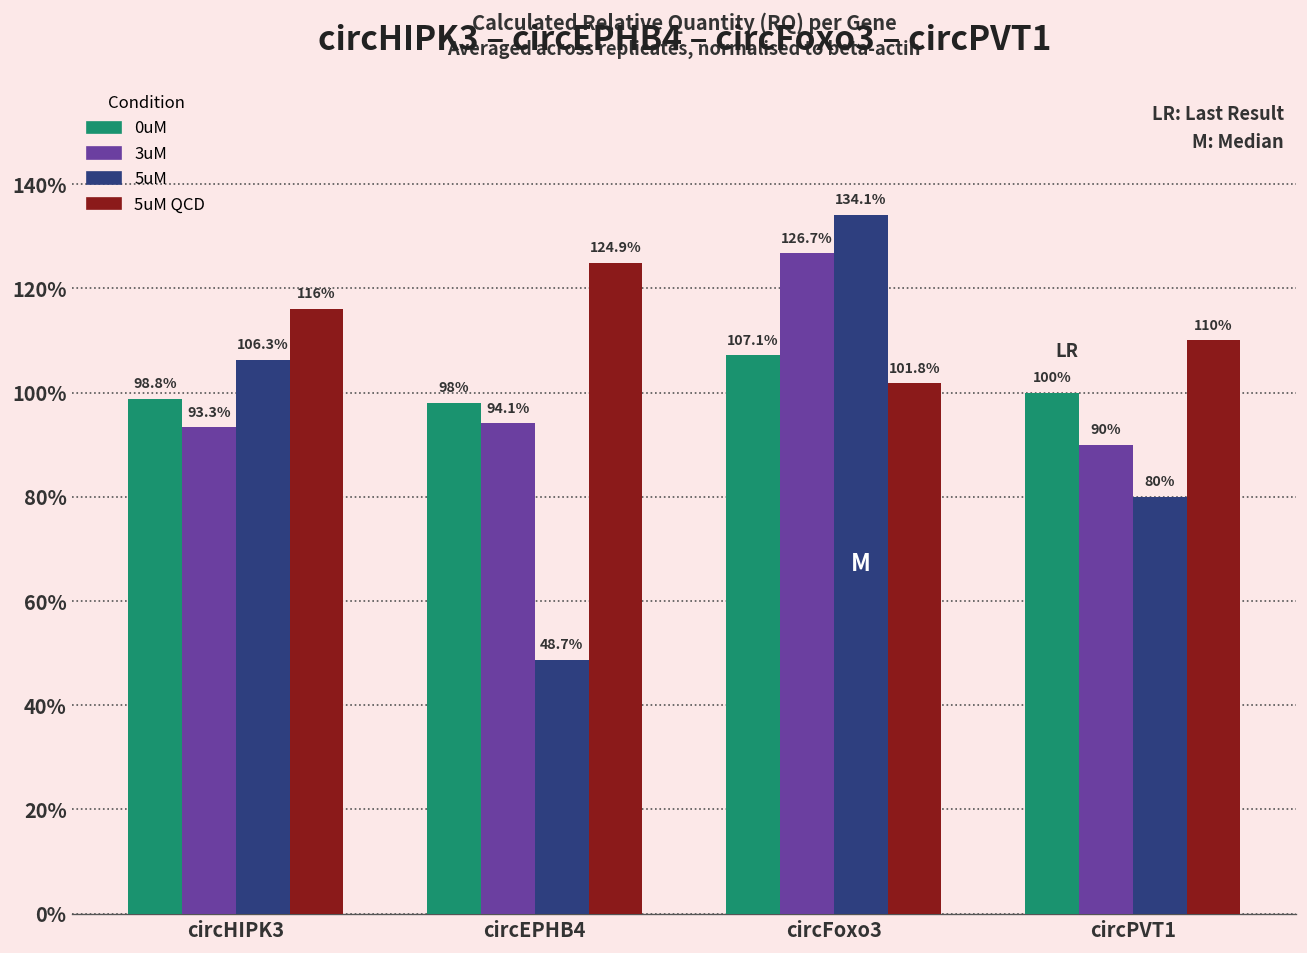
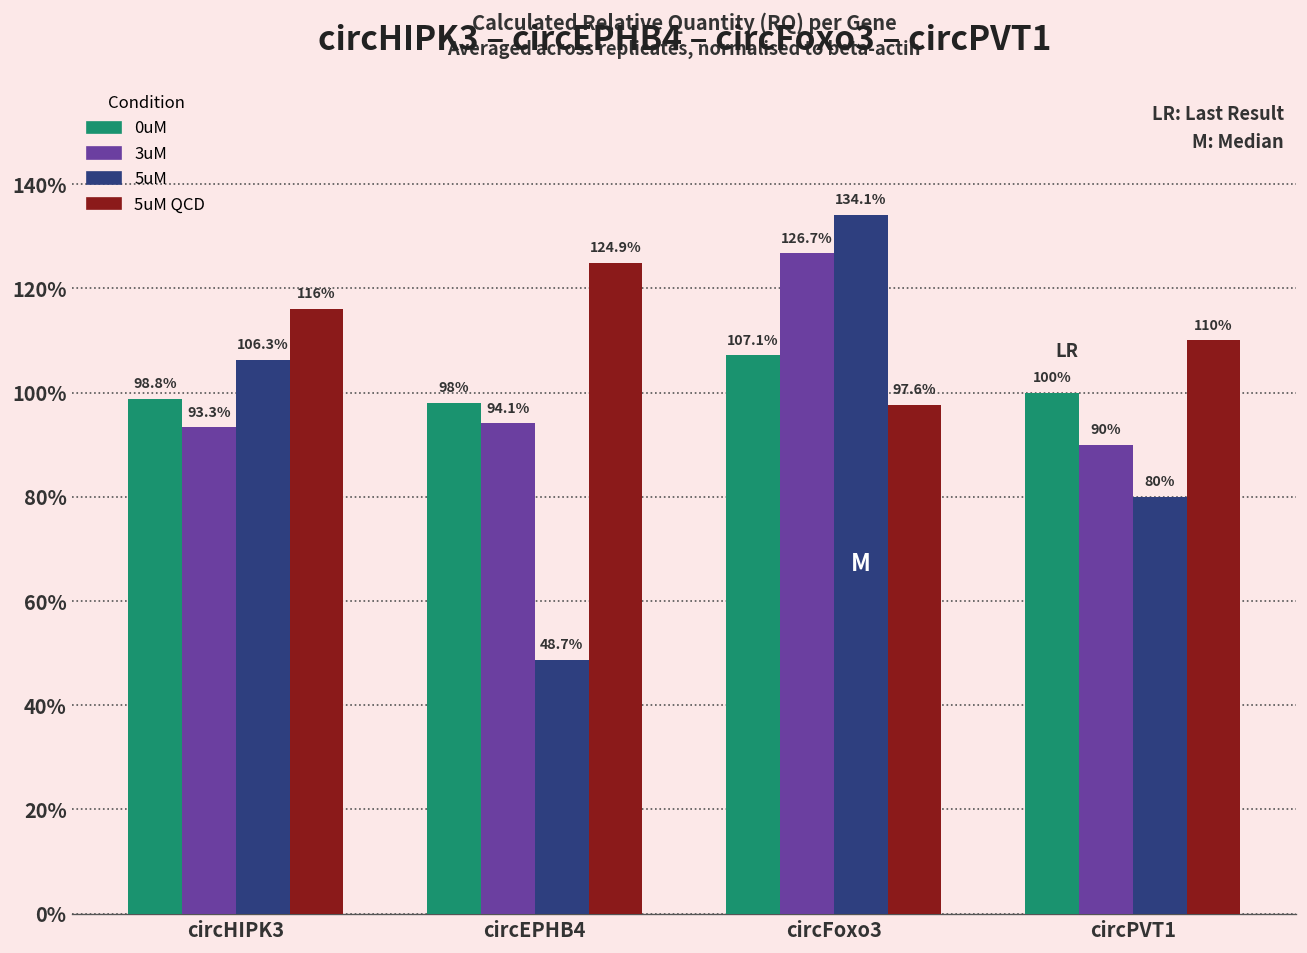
5uM QCD, circFoxo3: 101.8% -> 97.6%
